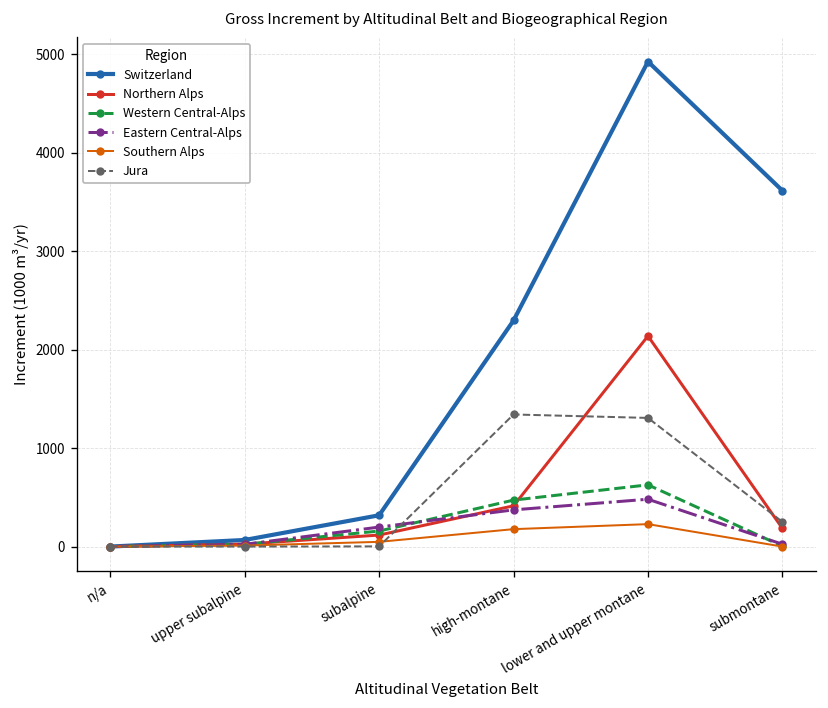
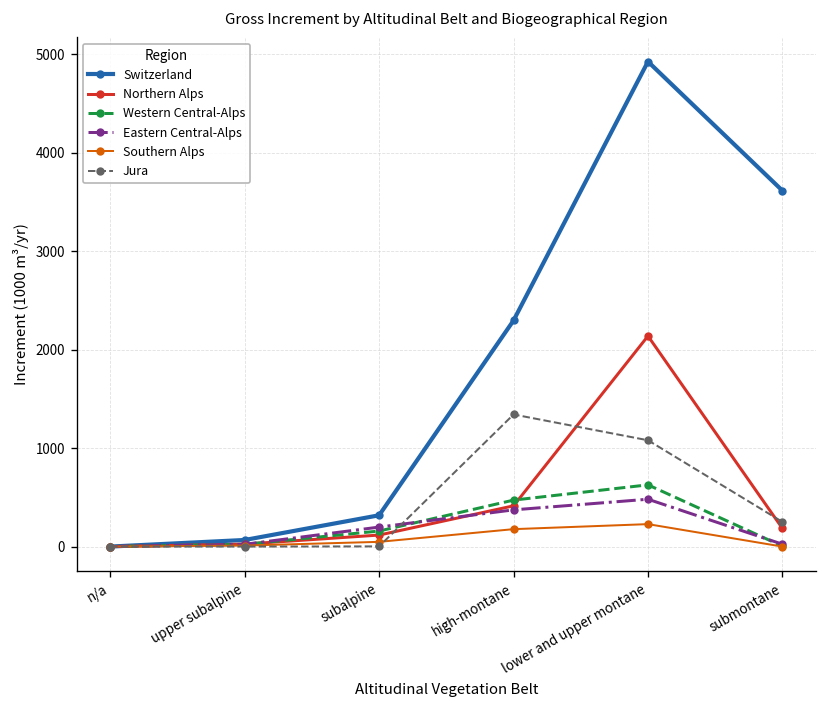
Jura, lower and upper montane: 1300 -> 1100
